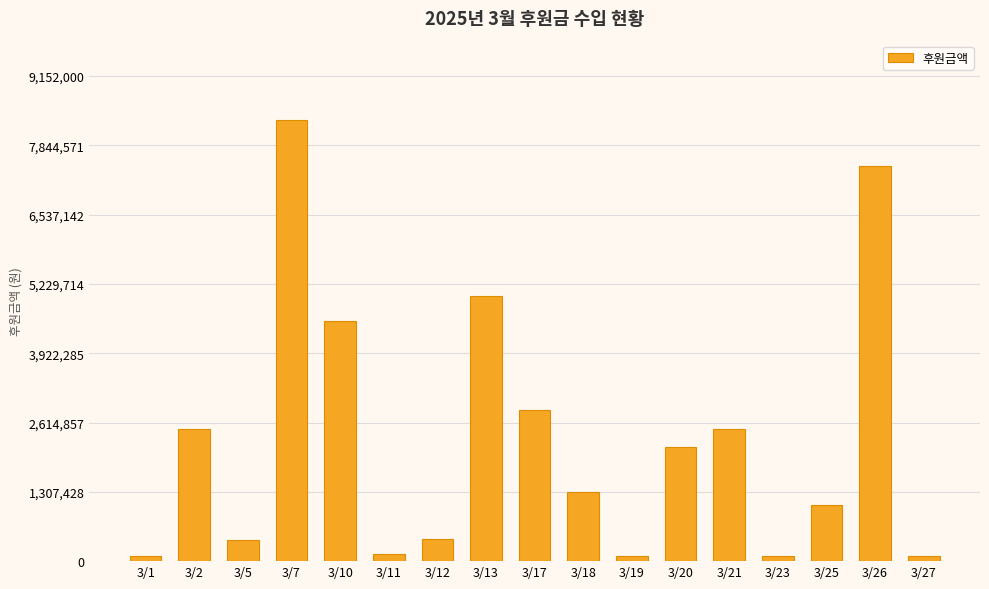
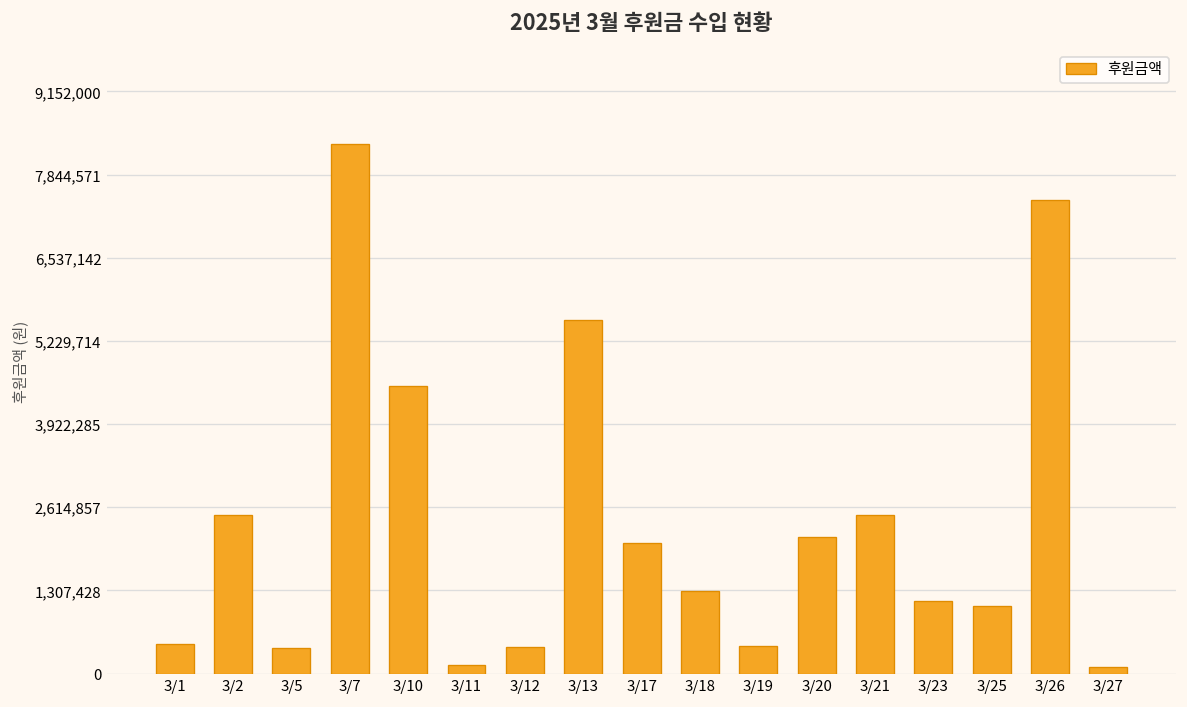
3/1: 100,000 -> 500,000
3/13: 5,000,000 -> 5,600,000
3/17: 2,900,000 -> 2,100,000
3/19: 100,000 -> 400,000
3/23: 100,000 -> 1,100,000
